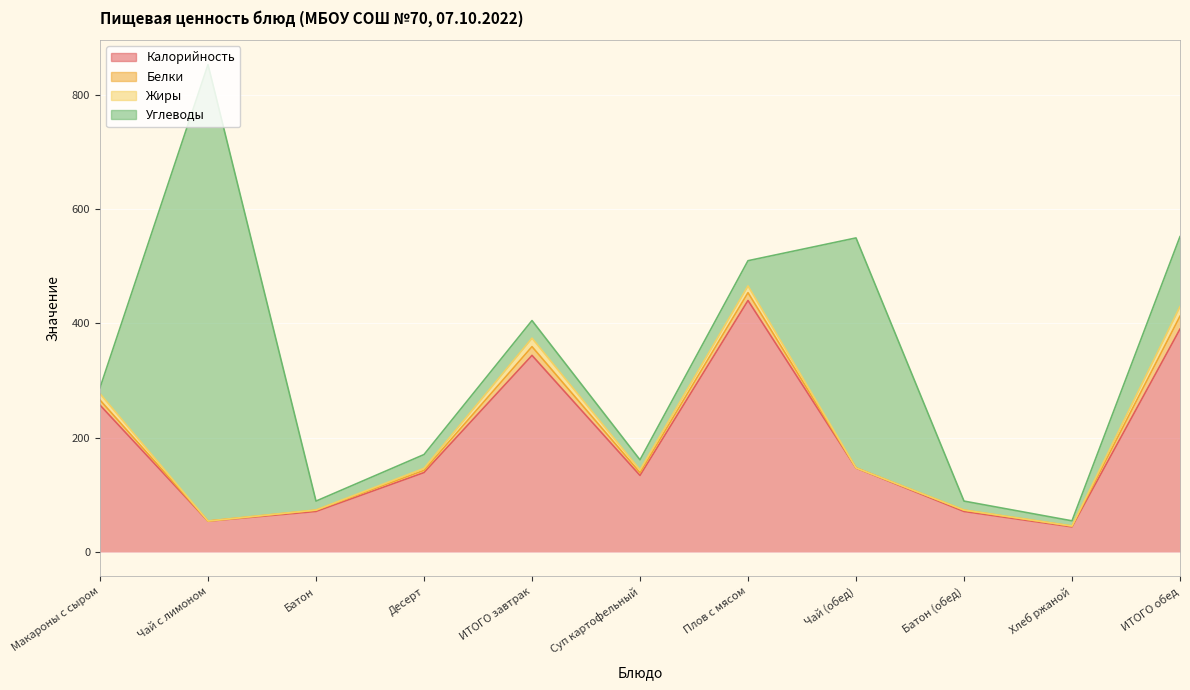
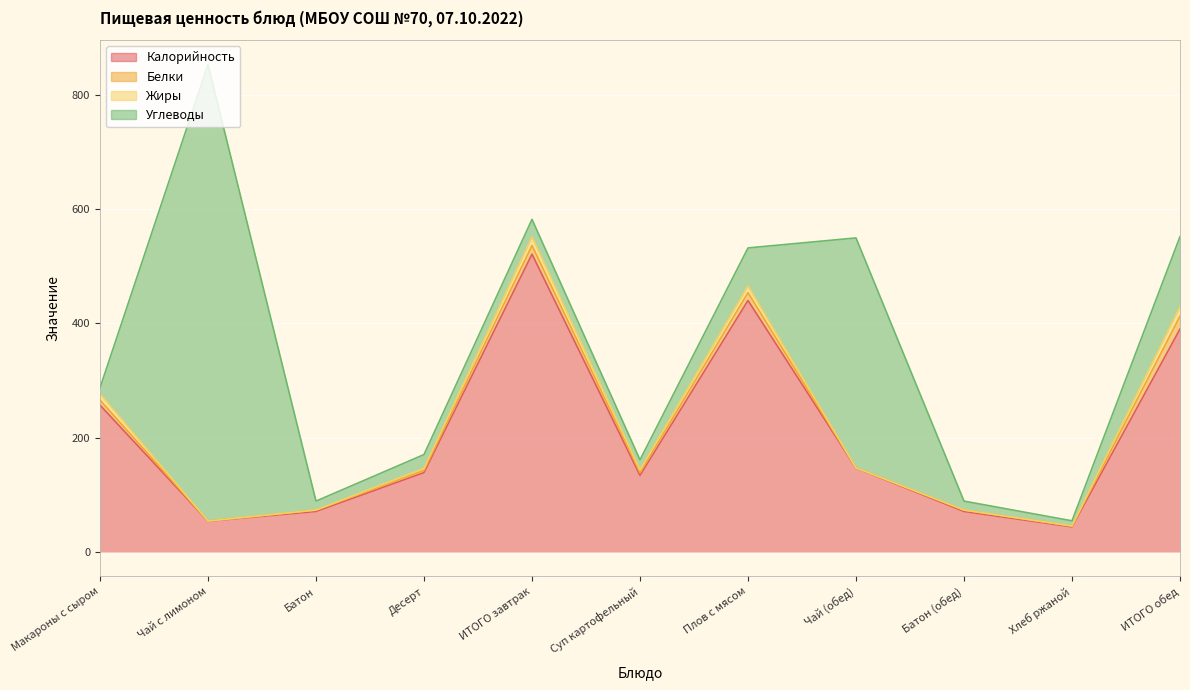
Калорийность, ИТОГО завтрак: 340 -> 520
Углеводы, Плов с мясом: 40 -> 70
